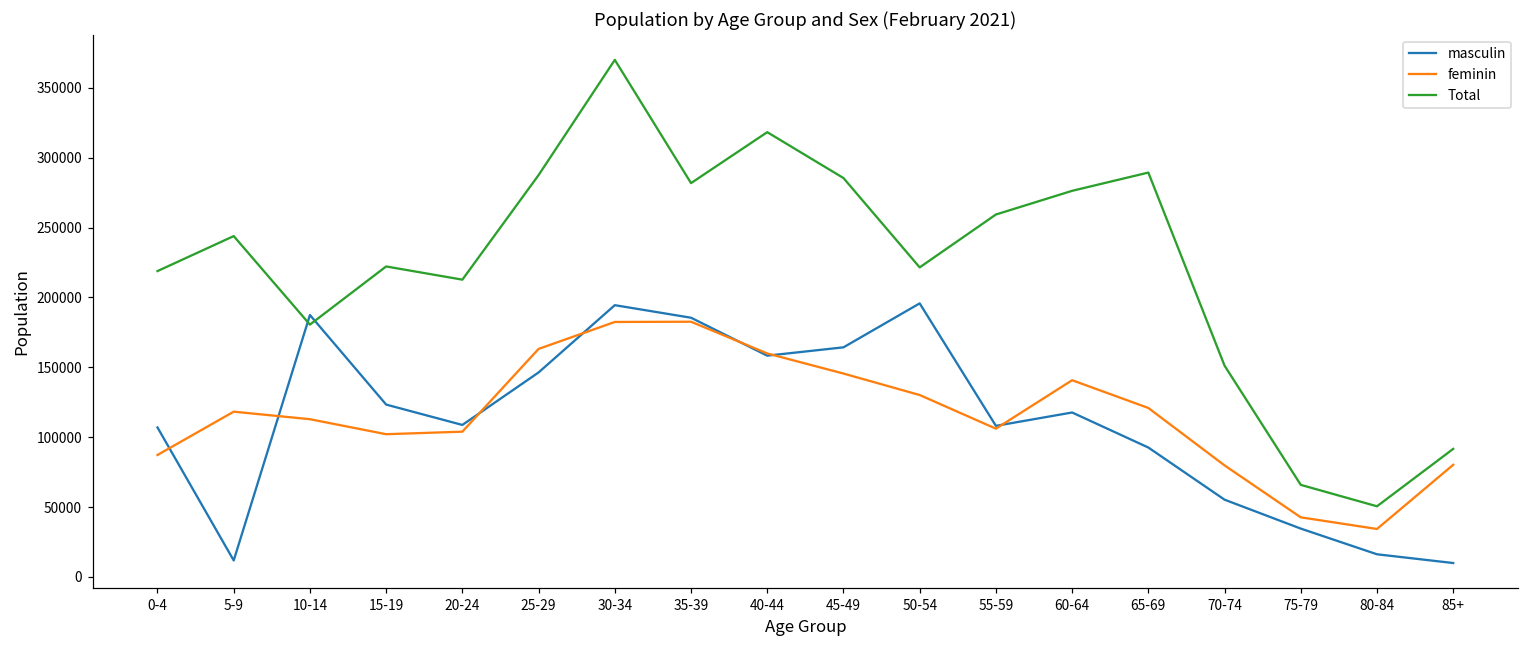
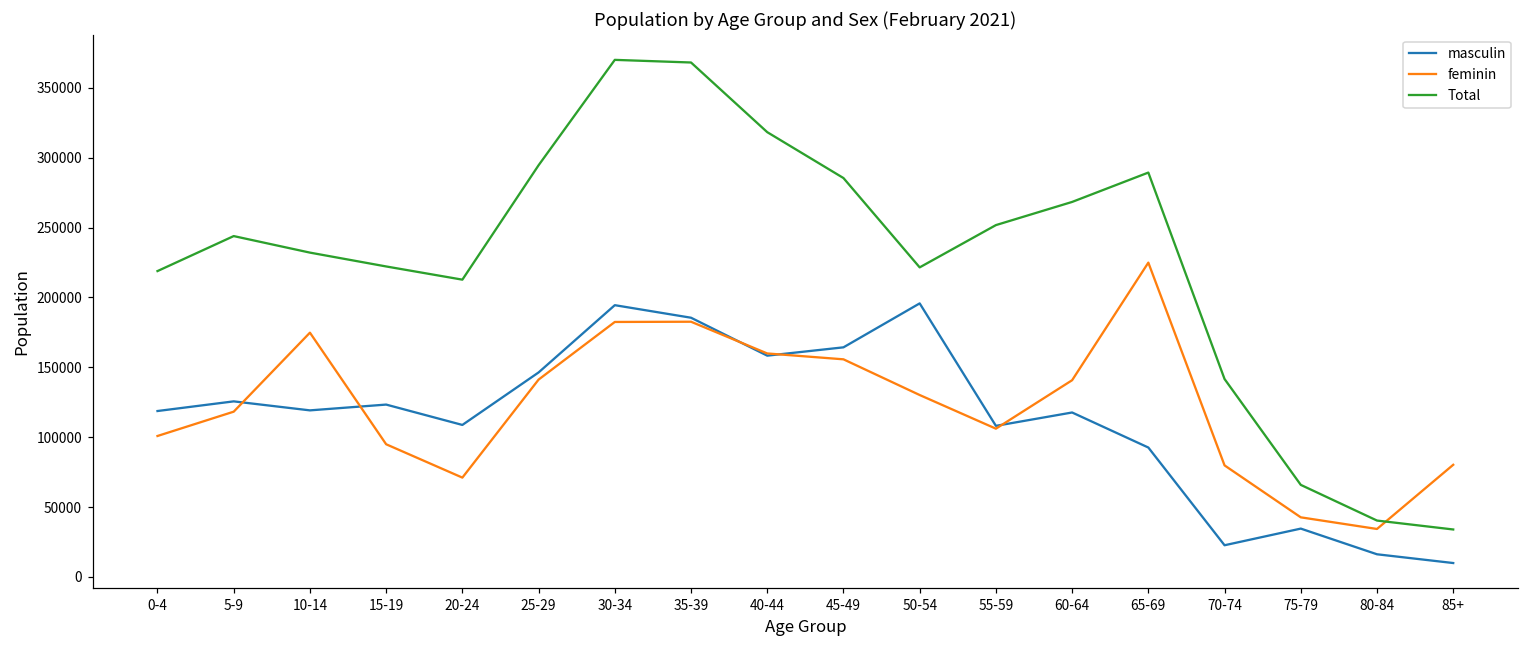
masculin, 0-4: 107000 -> 119000
feminin, 0-4: 87000 -> 101000
masculin, 5-9: 12000 -> 126000
masculin, 10-14: 187000 -> 119000
feminin, 10-14: 113000 -> 175000
Total, 10-14: 181000 -> 232000
feminin, 15-19: 102000 -> 95000
feminin, 20-24: 104000 -> 71000
feminin, 25-29: 163000 -> 141000
Total, 25-29: 288000 -> 295000
Total, 35-39: 282000 -> 368000
feminin, 45-49: 146000 -> 156000
Total, 55-59: 259000 -> 252000
Total, 60-64: 276000 -> 268000
feminin, 65-69: 121000 -> 225000
masculin, 70-74: 55000 -> 23000
Total, 70-74: 151000 -> 142000
Total, 80-84: 51000 -> 40000
Total, 85+: 92000 -> 34000
